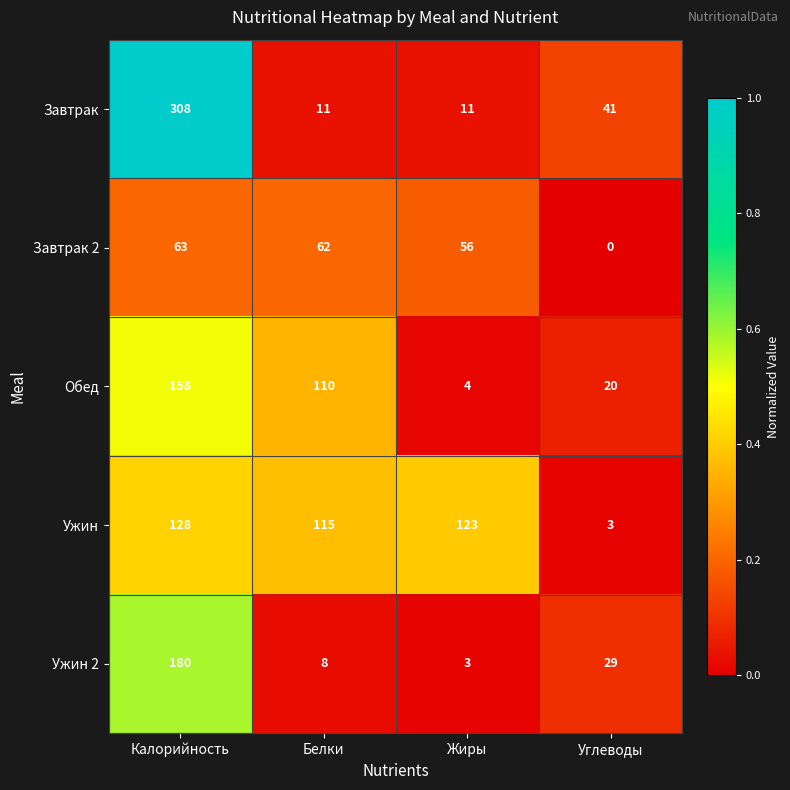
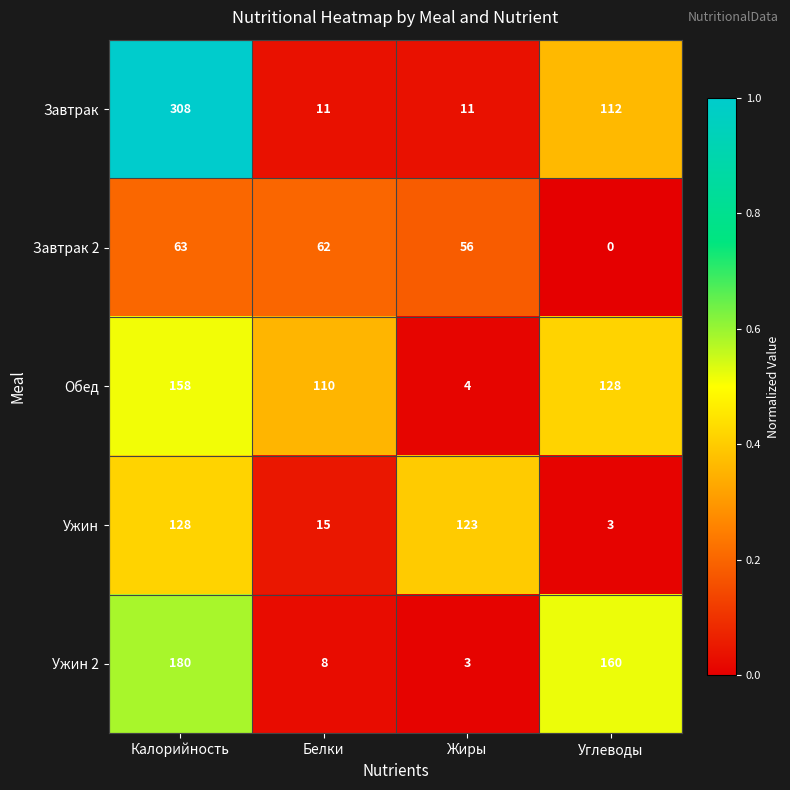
Завтрак, Углеводы: 41 -> 112
Обед, Углеводы: 20 -> 128
Ужин, Белки: 115 -> 15
Ужин 2, Углеводы: 29 -> 160
